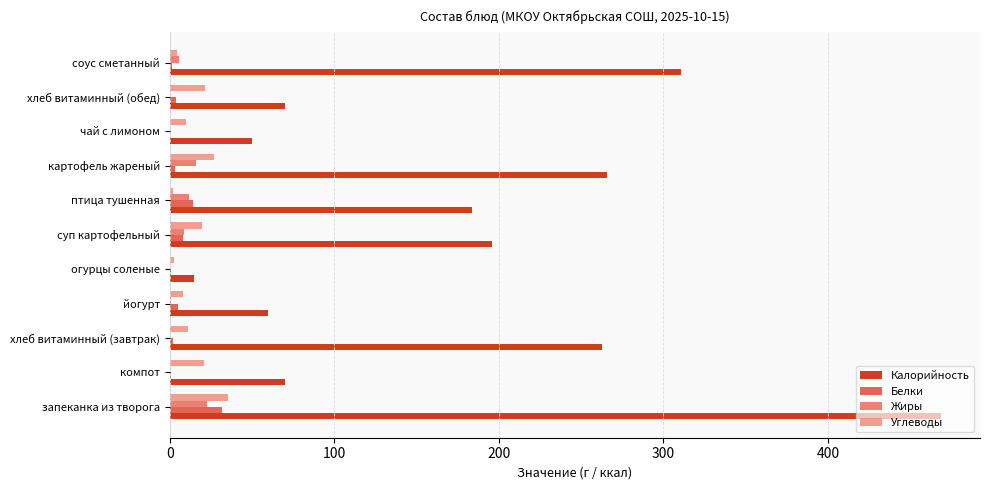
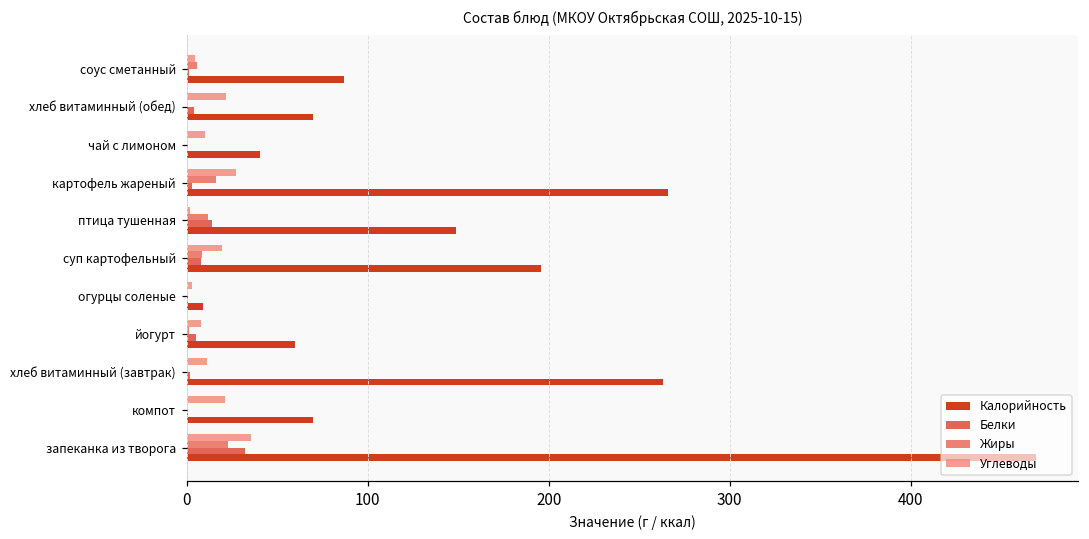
Калорийность, соус сметанный: 311 -> 87
Калорийность, чай с лимоном: 50 -> 41
Калорийность, птица тушенная: 184 -> 149
Калорийность, огурцы соленые: 15 -> 9
